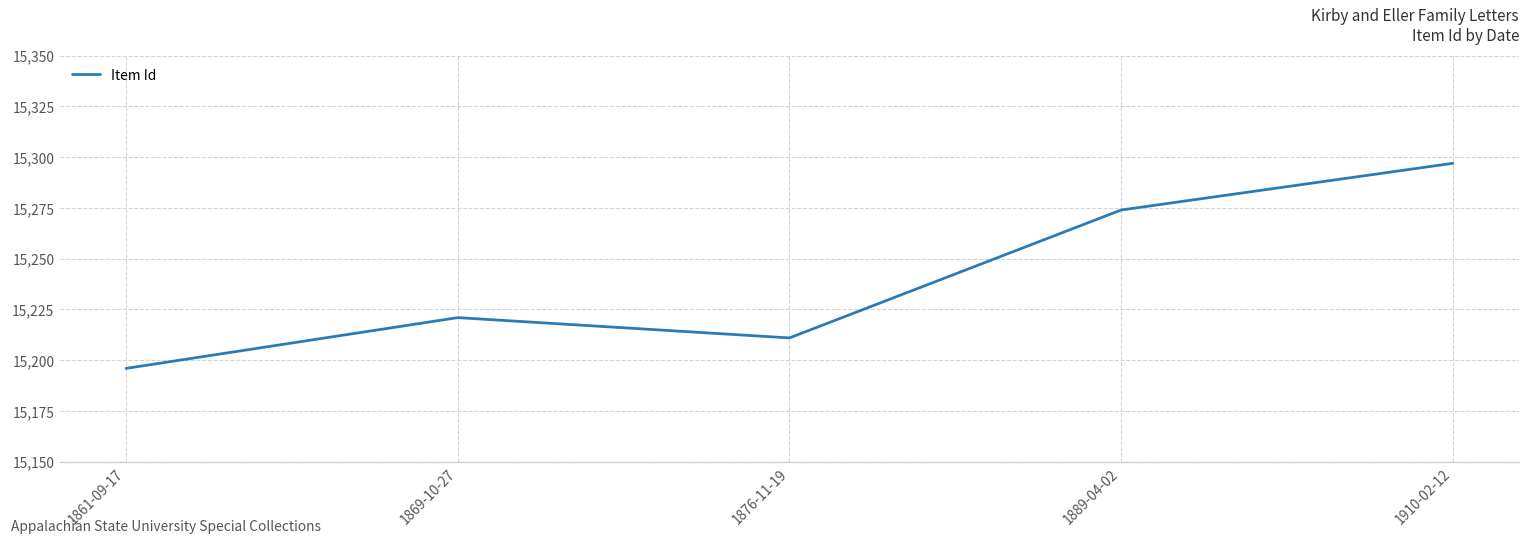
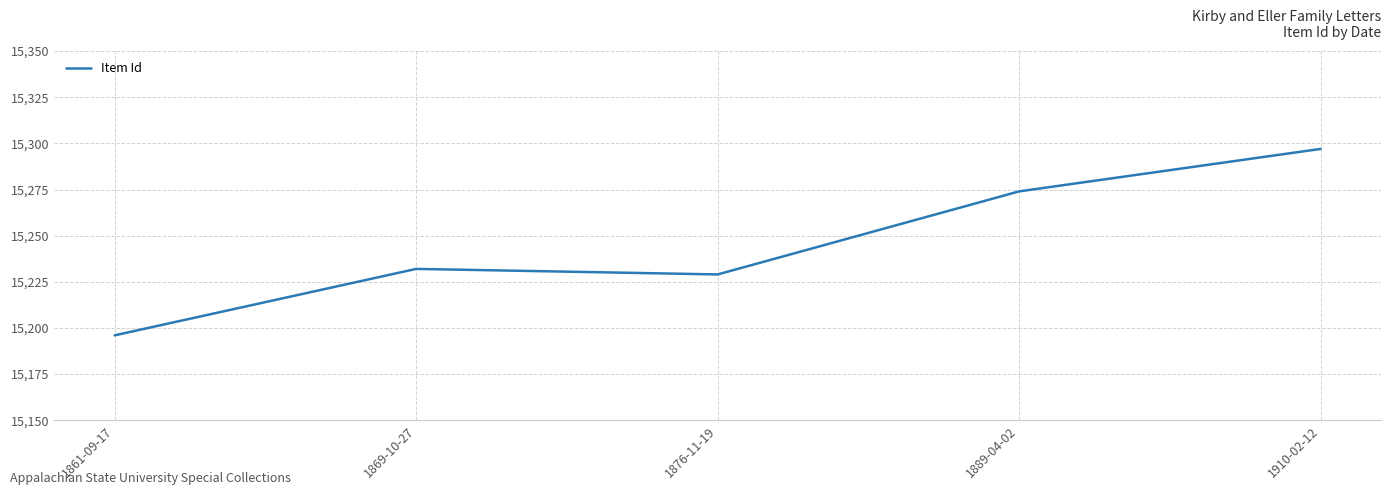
1869-10-27: 15,221 -> 15,232
1876-11-19: 15,211 -> 15,229
